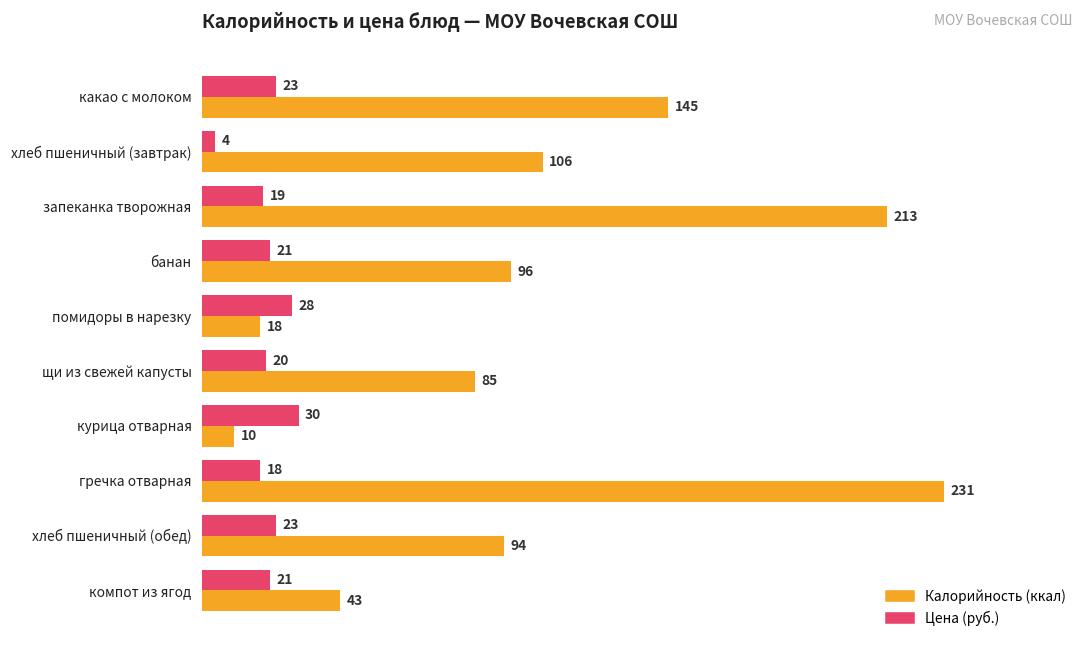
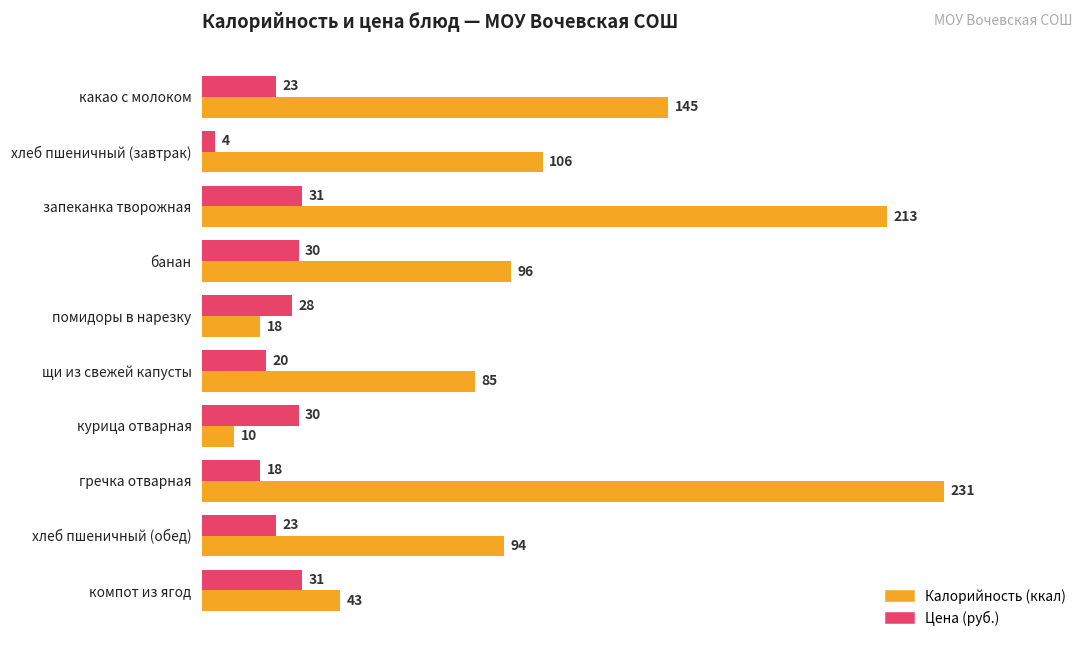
Цена (руб.), запеканка творожная: 19 -> 31
Цена (руб.), банан: 21 -> 30
Цена (руб.), компот из ягод: 21 -> 31
